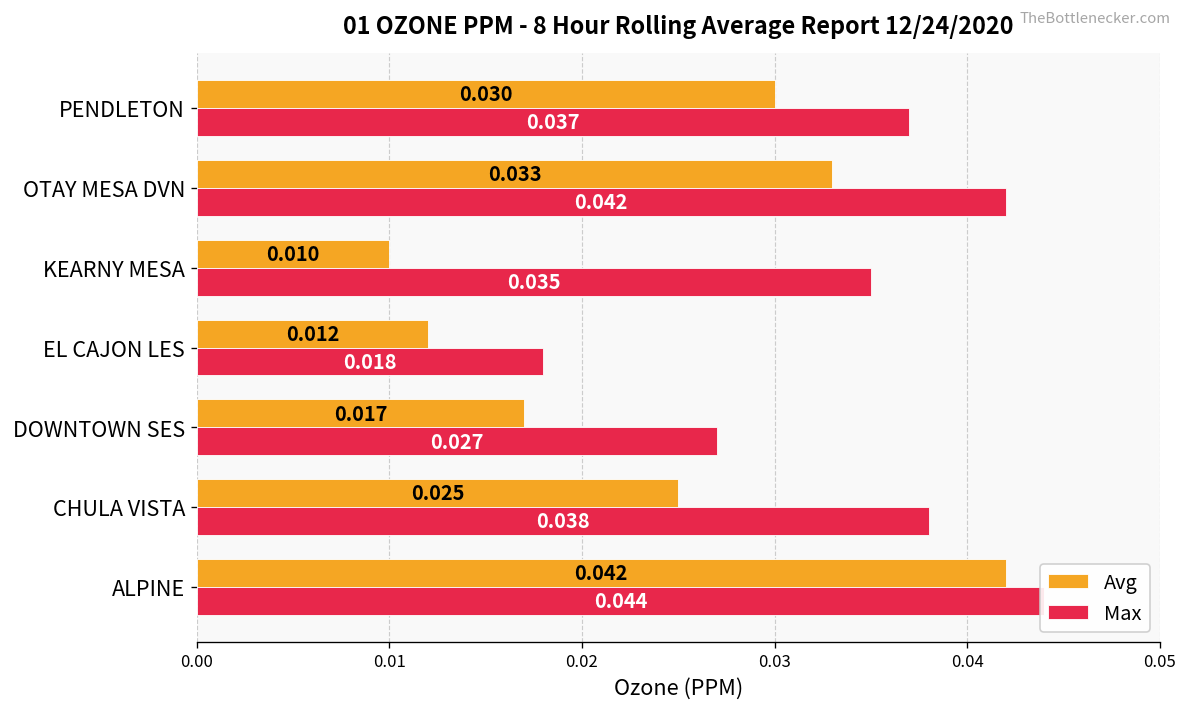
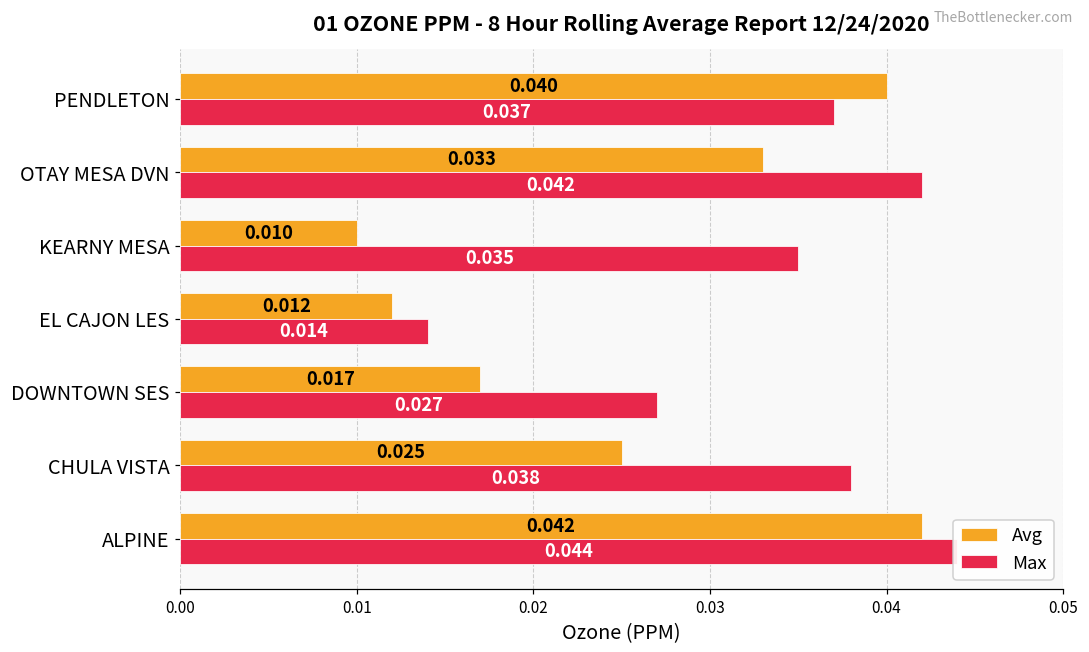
Avg, PENDLETON: 0.030 -> 0.040
Max, EL CAJON LES: 0.018 -> 0.014
